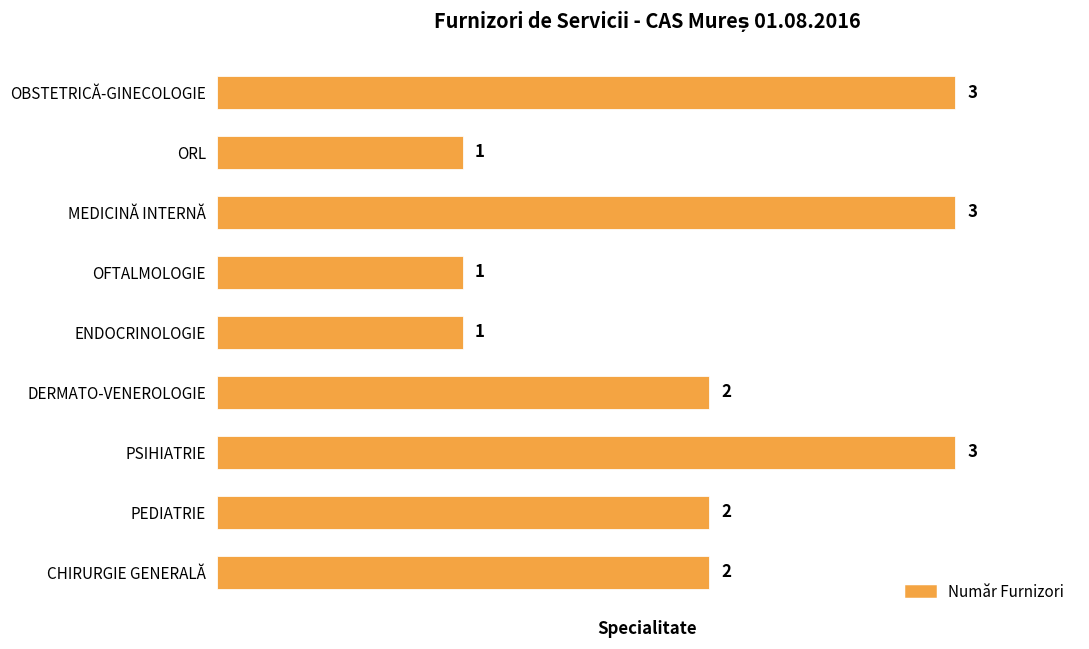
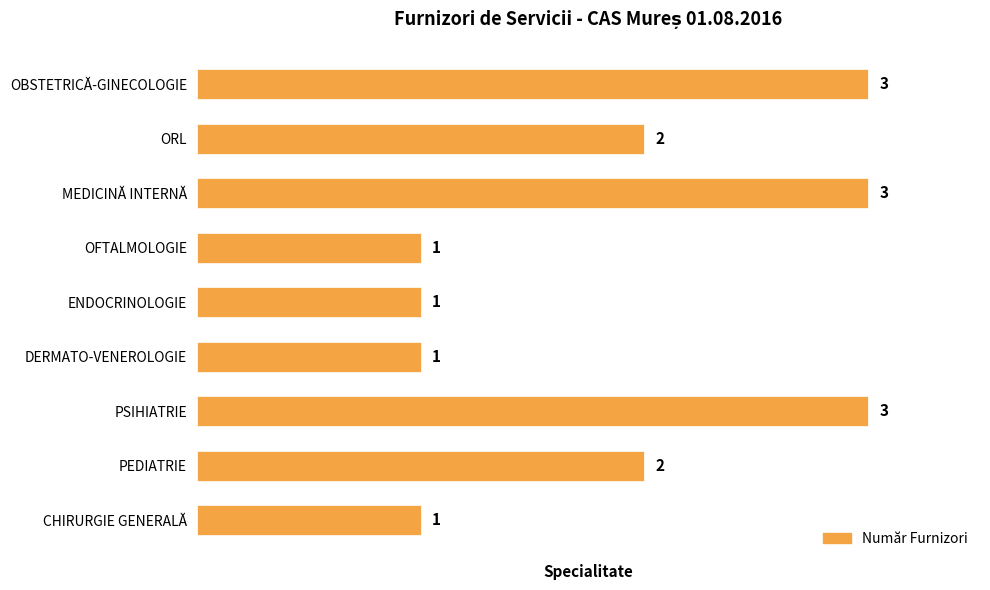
ORL: 1 -> 2
DERMATO-VENEROLOGIE: 2 -> 1
CHIRURGIE GENERALĂ: 2 -> 1
